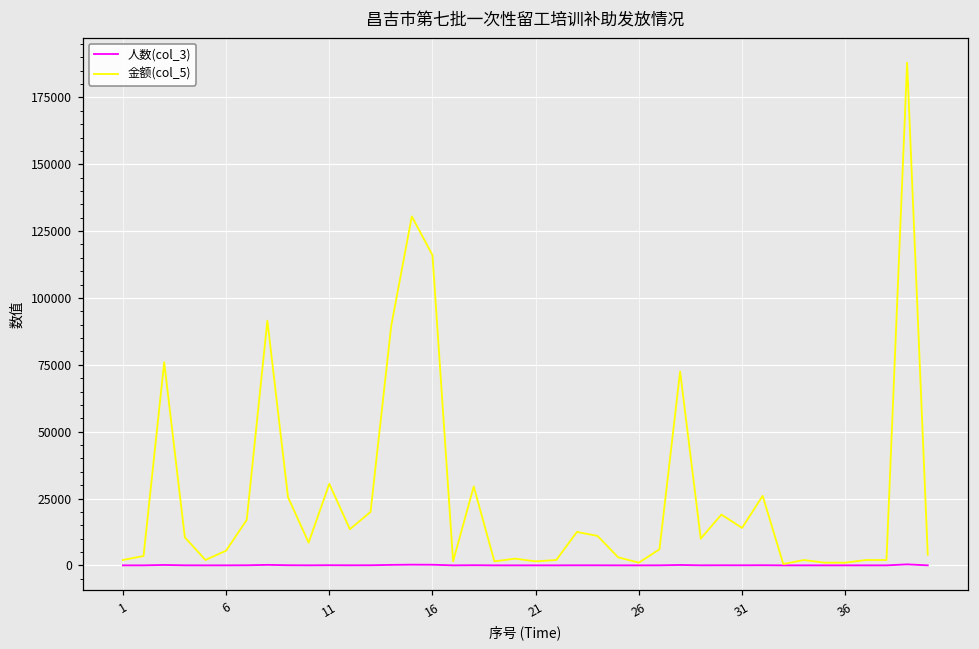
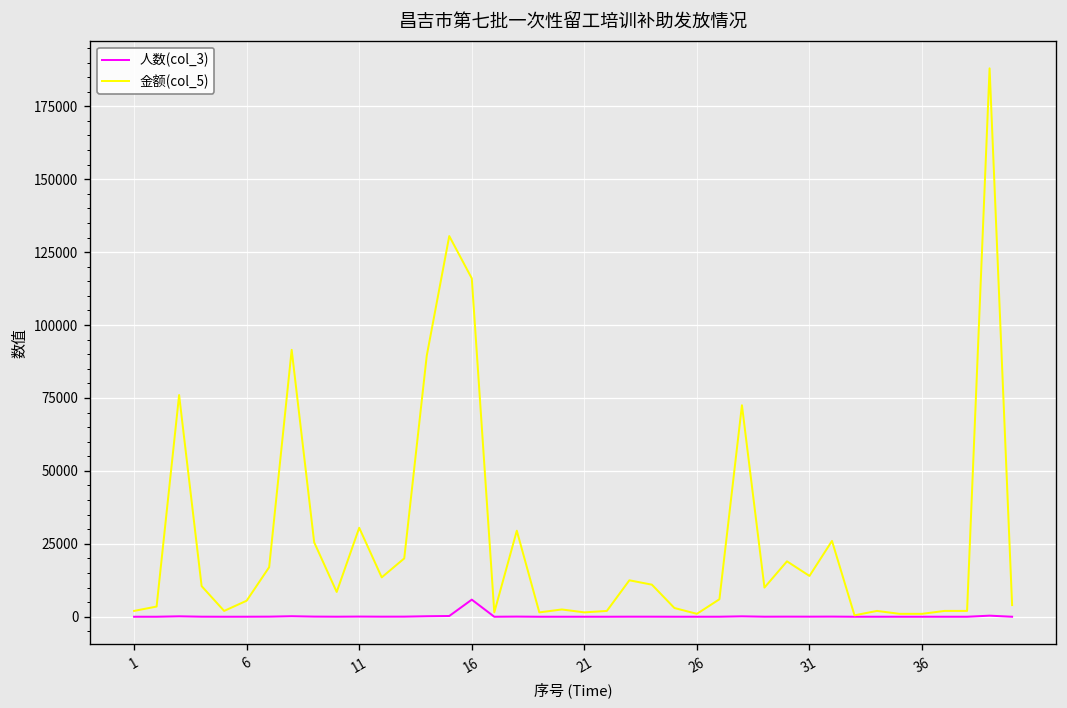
人数(col_3), 16: 0 -> 6000
